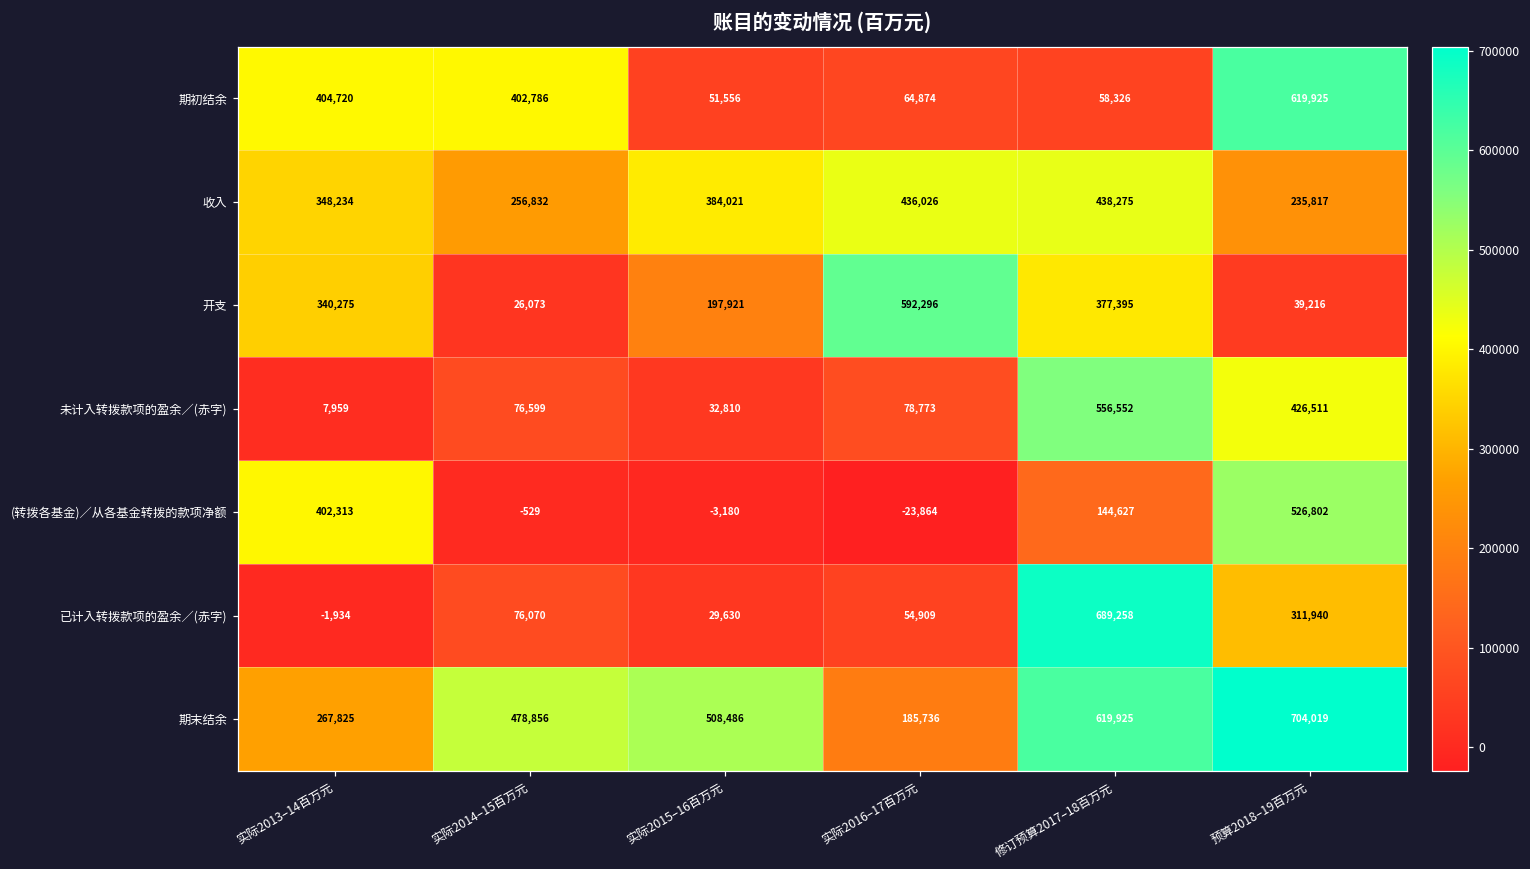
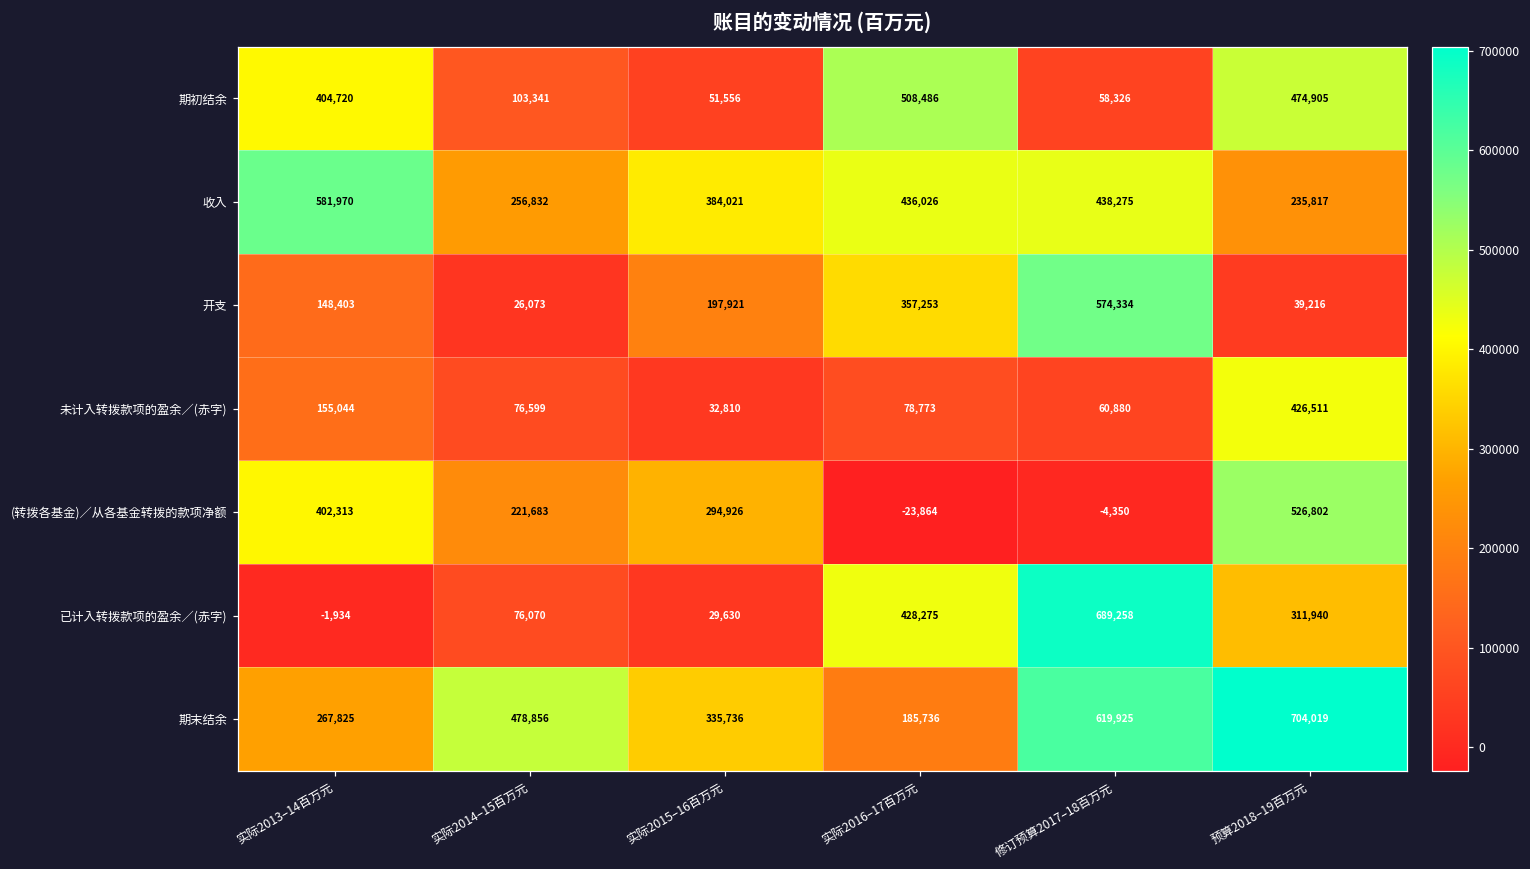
期初结余, 实际2014–15百万元: 402,786 -> 103,341
期初结余, 实际2016–17百万元: 64,874 -> 508,486
期初结余, 预算2018–19百万元: 619,925 -> 474,905
收入, 实际2013–14百万元: 348,234 -> 581,970
开支, 实际2013–14百万元: 340,275 -> 148,403
开支, 实际2016–17百万元: 592,296 -> 357,253
开支, 修订预算2017–18百万元: 377,395 -> 574,334
未计入转拨款项的盈余／(赤字), 实际2013–14百万元: 7,959 -> 155,044
未计入转拨款项的盈余／(赤字), 修订预算2017–18百万元: 556,552 -> 60,880
(转拨各基金)／从各基金转拨的款项净额, 实际2014–15百万元: -529 -> 221,683
(转拨各基金)／从各基金转拨的款项净额, 实际2015–16百万元: -3,180 -> 294,926
(转拨各基金)／从各基金转拨的款项净额, 修订预算2017–18百万元: 144,627 -> -4,350
已计入转拨款项的盈余／(赤字), 实际2016–17百万元: 54,909 -> 428,275
期末结余, 实际2015–16百万元: 508,486 -> 335,736
